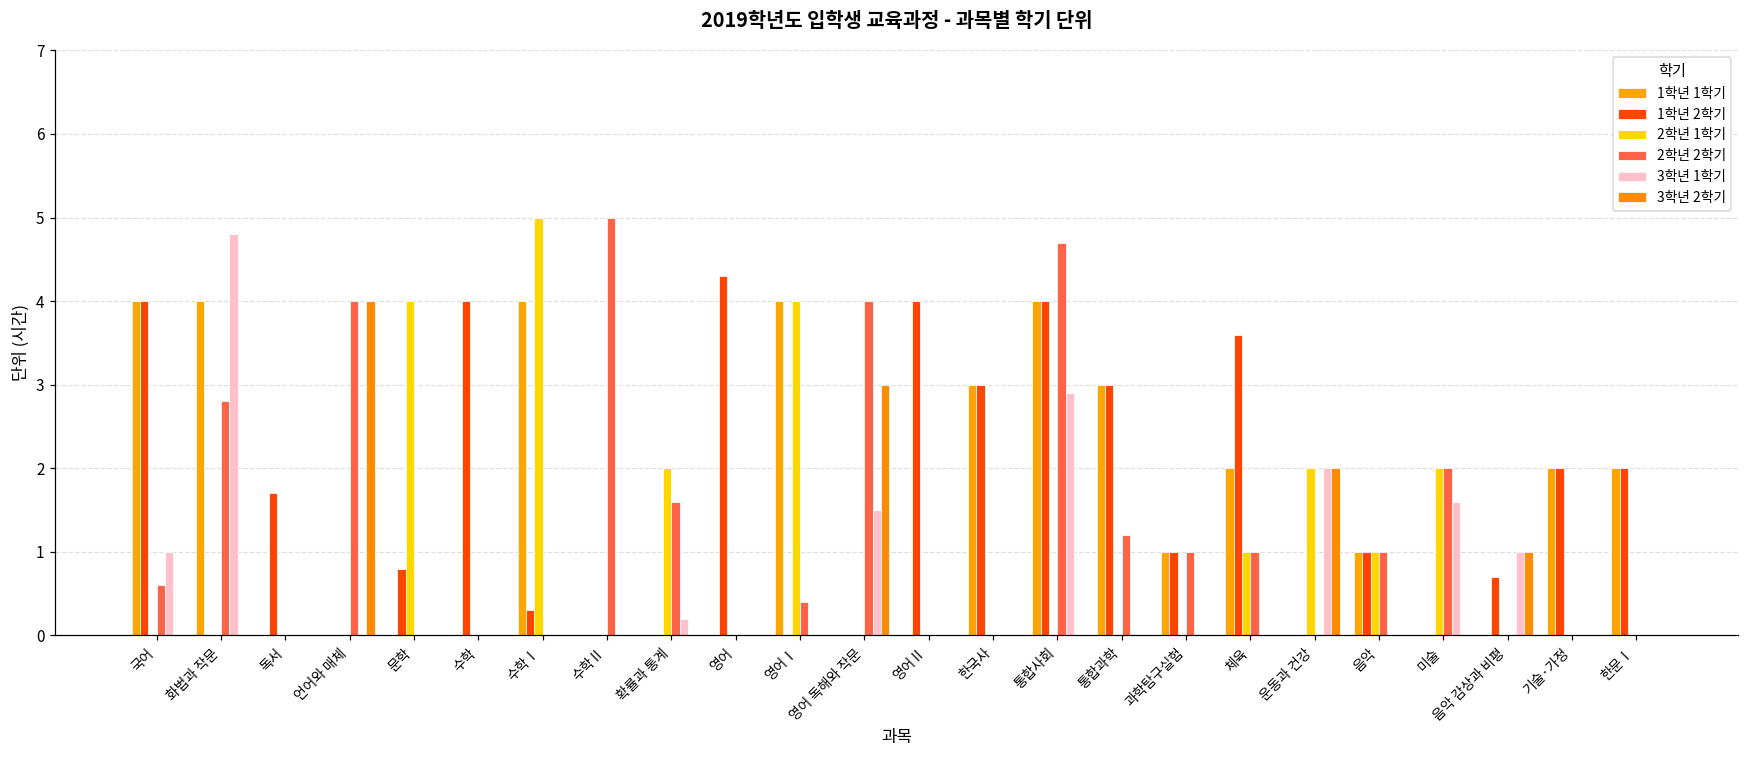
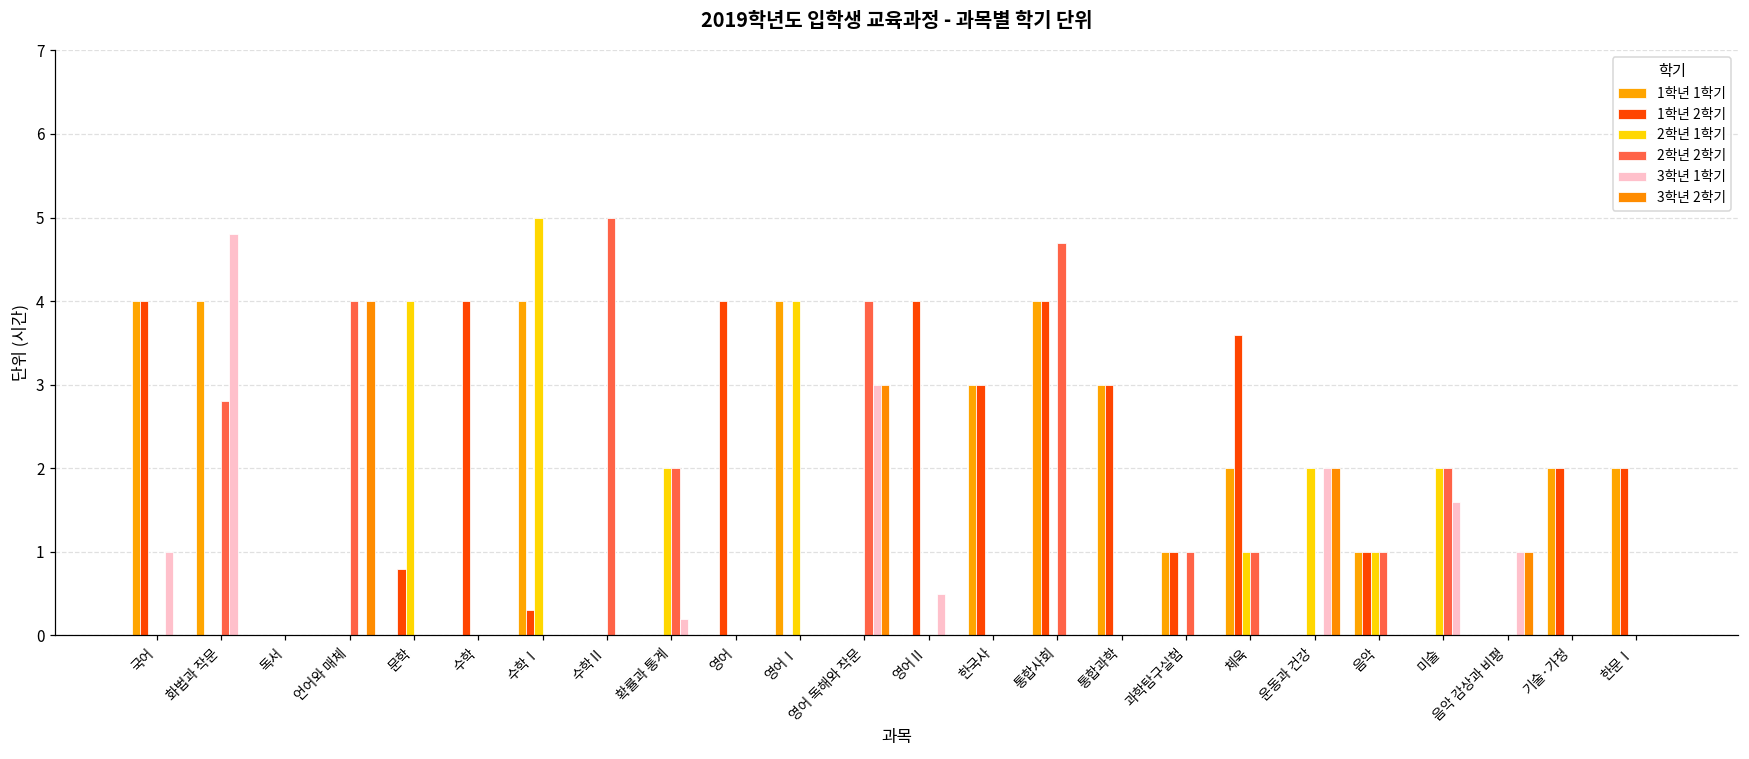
2학년 2학기, 국어: 0.6 -> 0.0
1학년 2학기, 독서: 1.7 -> 0.0
2학년 2학기, 확률과 통계: 1.6 -> 2.0
1학년 2학기, 영어: 4.3 -> 4.0
2학년 2학기, 영어Ⅰ: 0.4 -> 0.0
3학년 1학기, 영어 독해와 작문: 1.5 -> 3.0
3학년 1학기, 영어Ⅱ: 0.0 -> 0.5
3학년 1학기, 통합사회: 2.9 -> 0.0
2학년 2학기, 통합과학: 1.2 -> 0.0
1학년 2학기, 음악 감상과 비평: 0.7 -> 0.0
